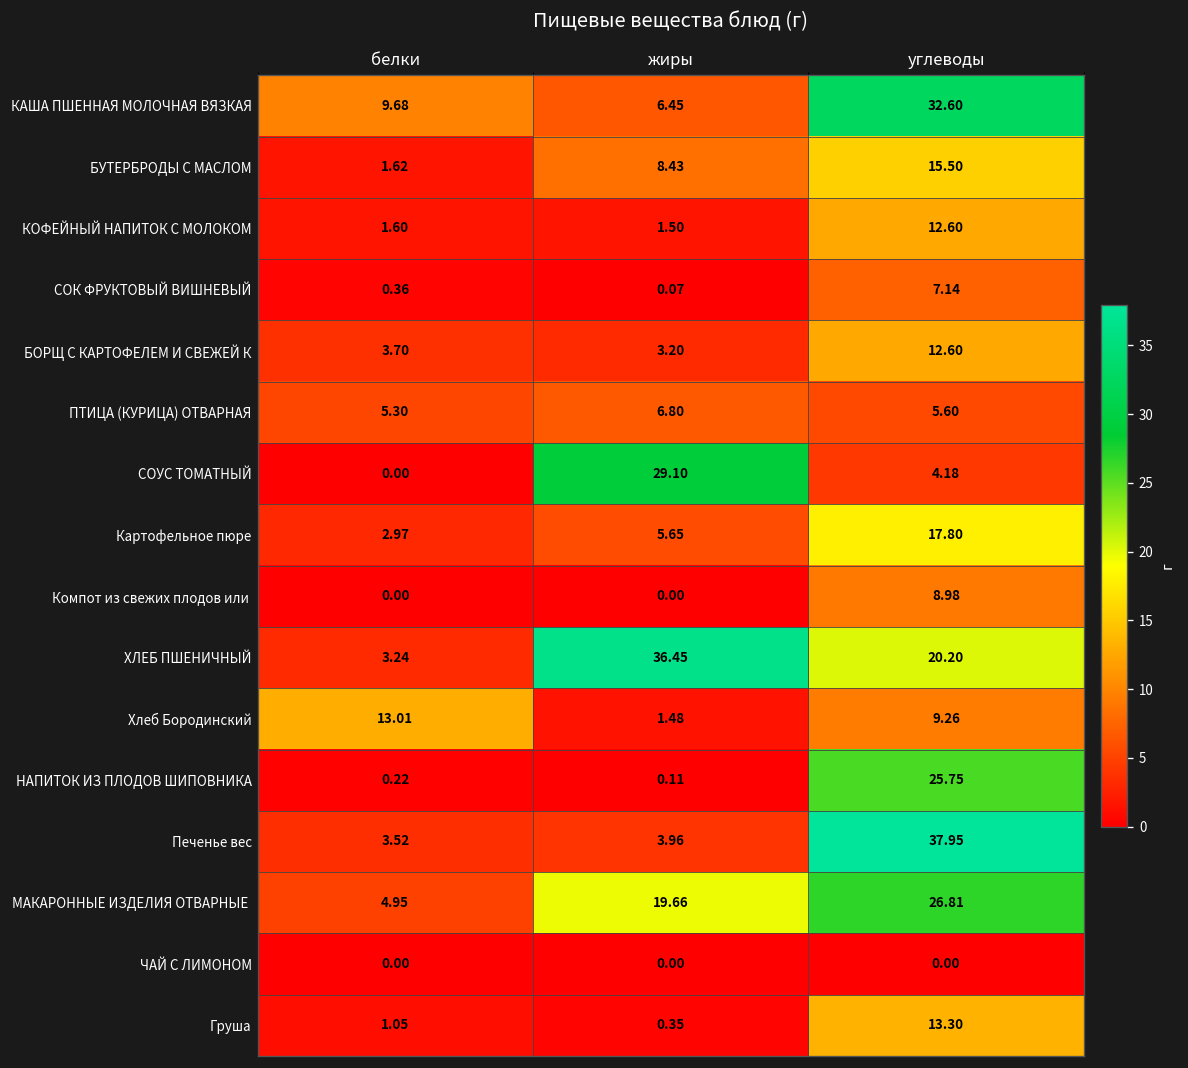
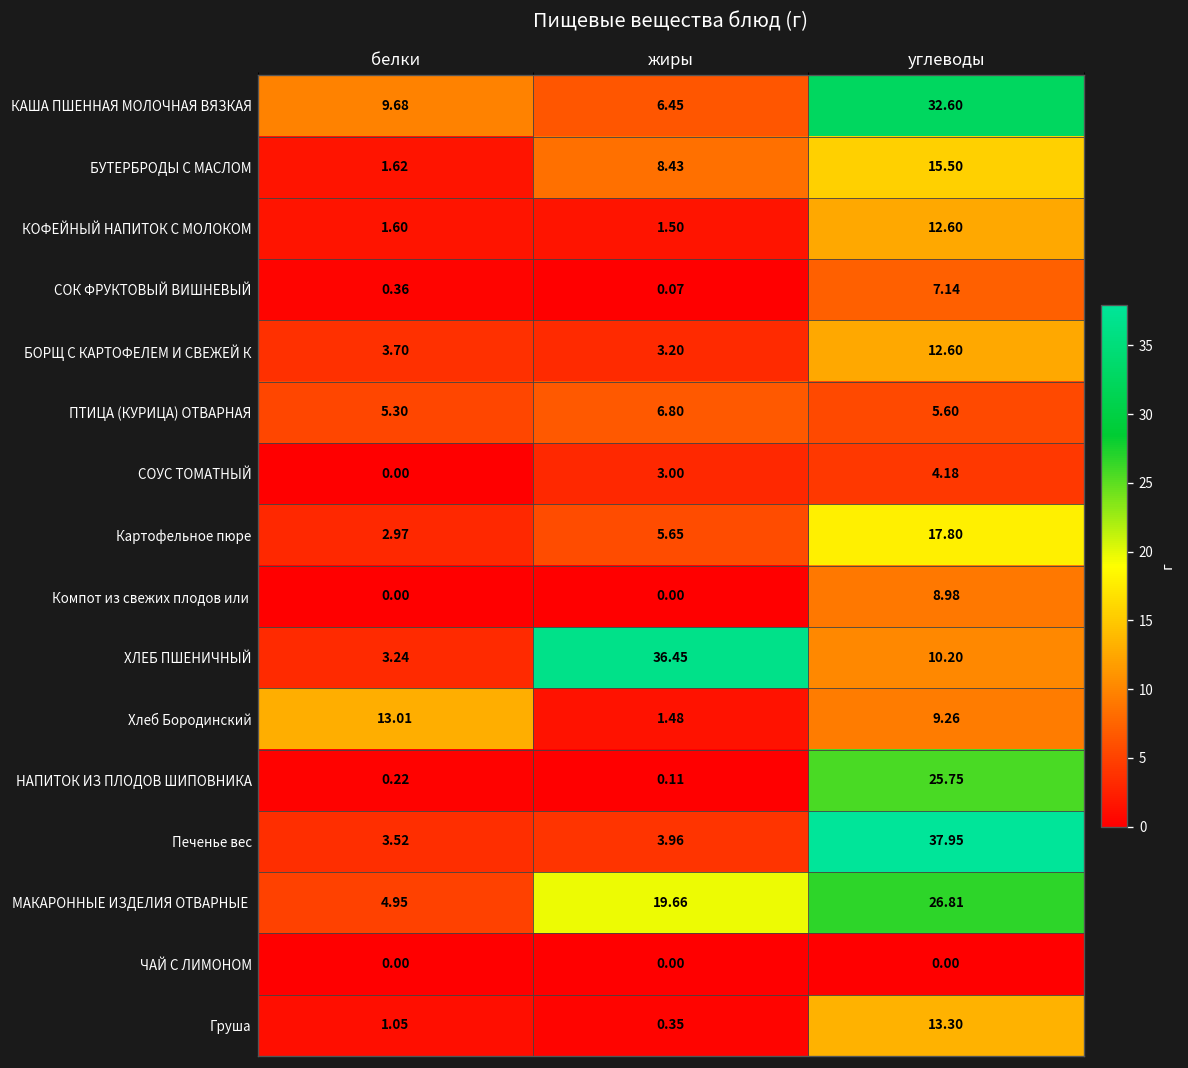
СОУС ТОМАТНЫЙ, жиры: 29.10 -> 3.00
ХЛЕБ ПШЕНИЧНЫЙ, углеводы: 20.20 -> 10.20
